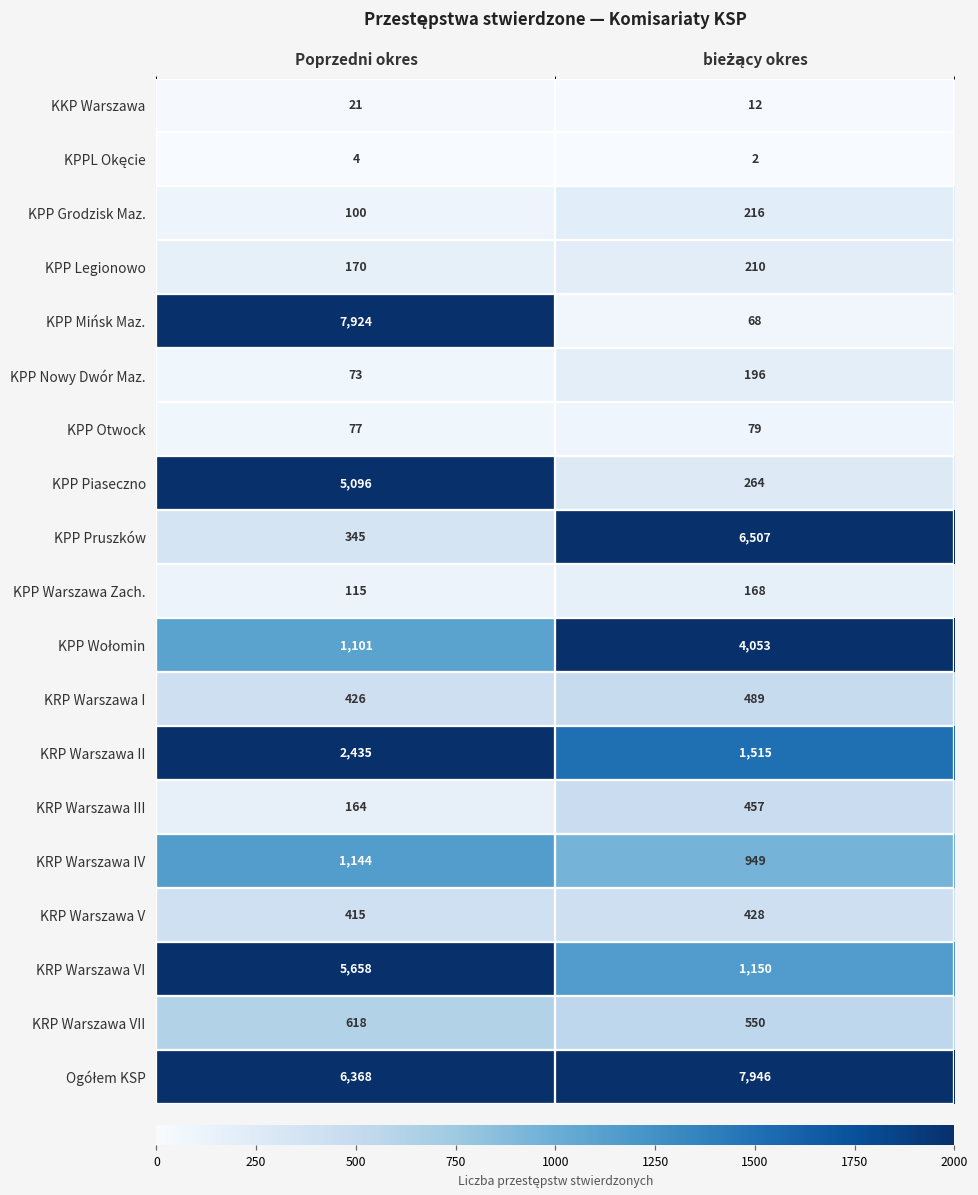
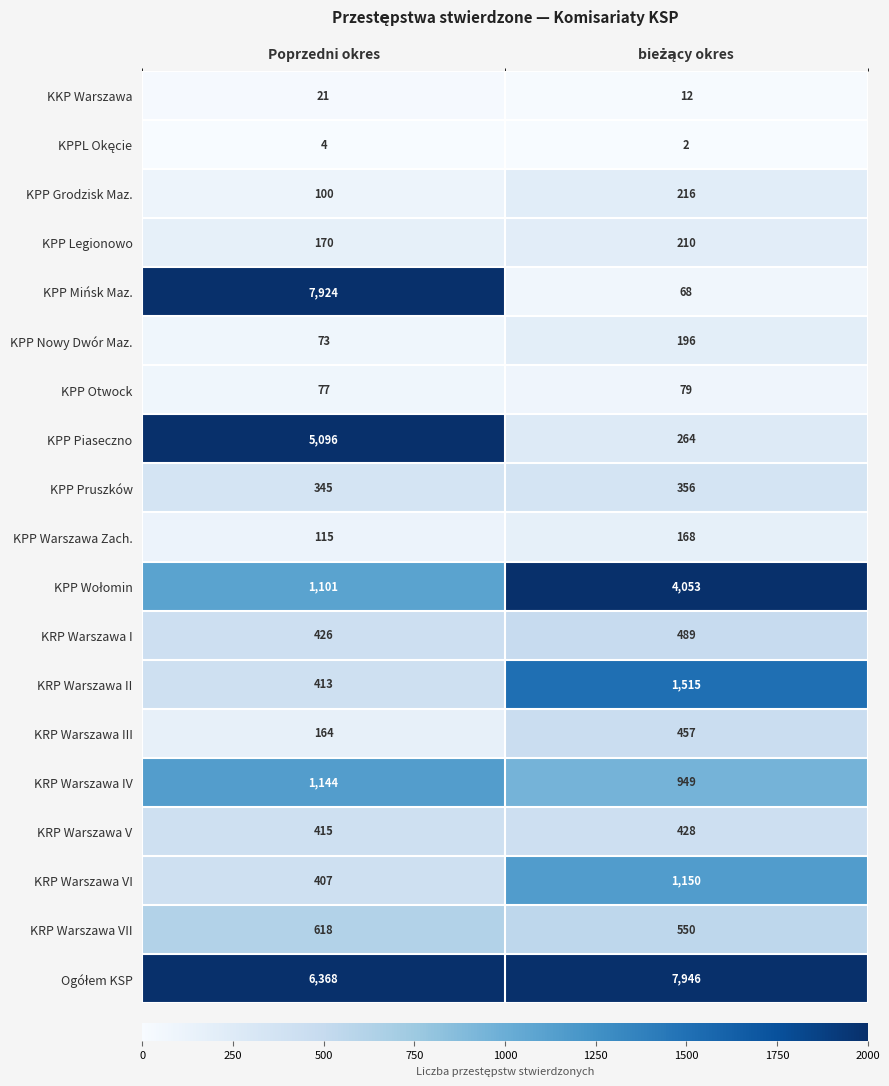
KPP Pruszków, bieżący okres: 6,507 -> 356
KRP Warszawa II, Poprzedni okres: 2,435 -> 413
KRP Warszawa VI, Poprzedni okres: 5,658 -> 407
